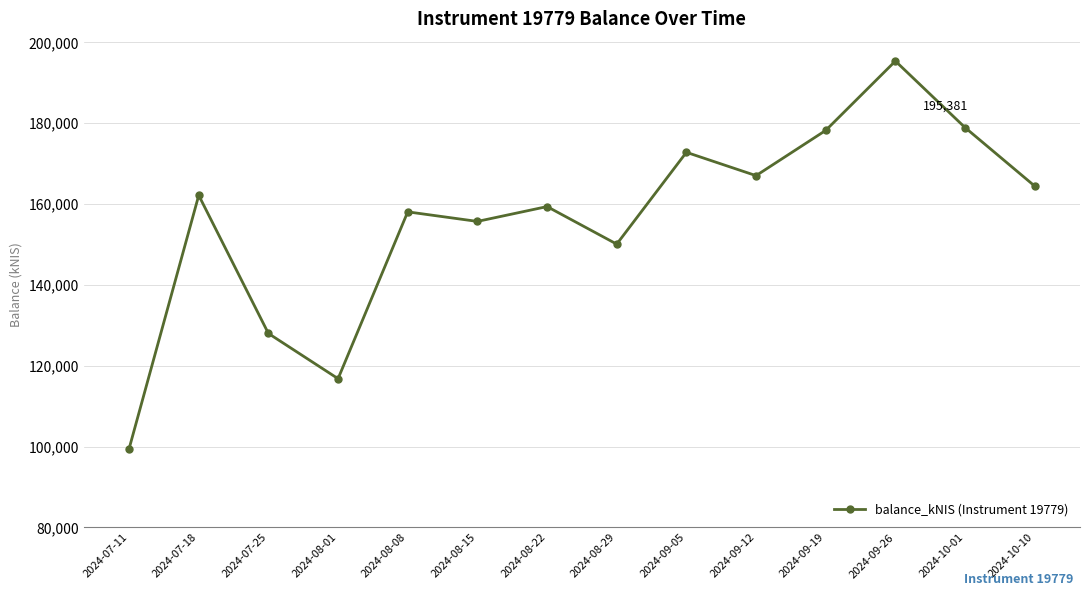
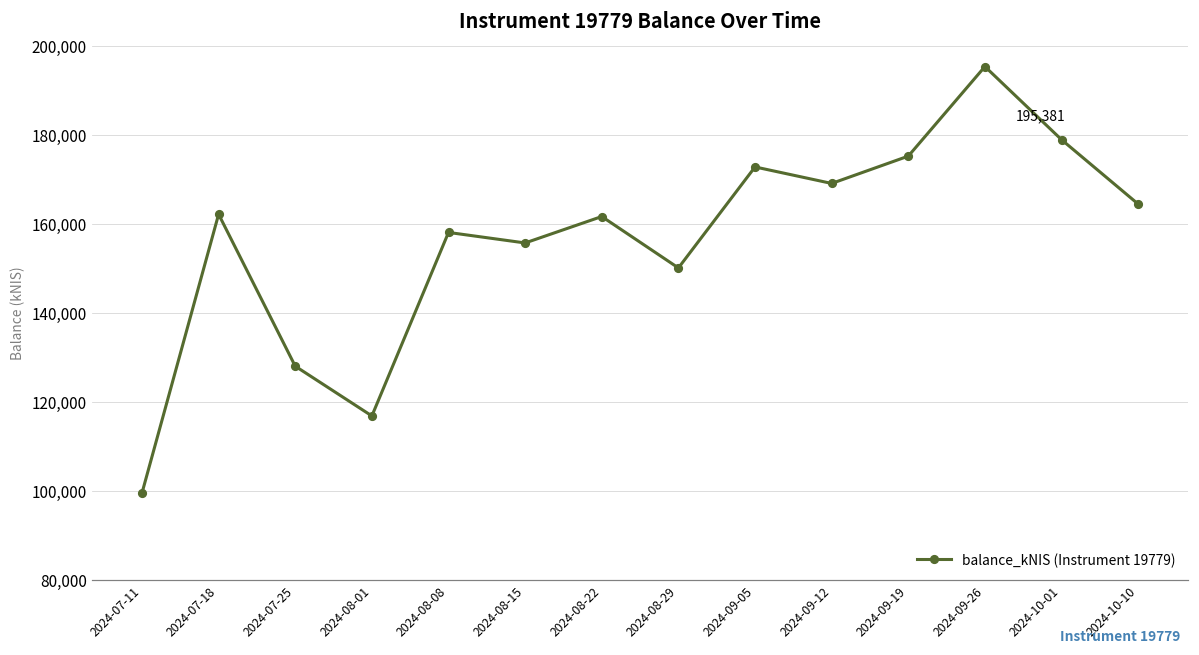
2024-08-22: 159,000 -> 162,000
2024-09-12: 167,000 -> 169,000
2024-09-19: 178,000 -> 175,000
